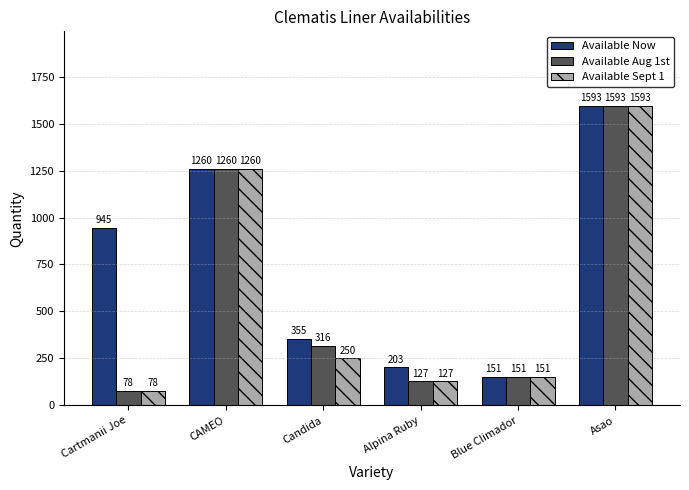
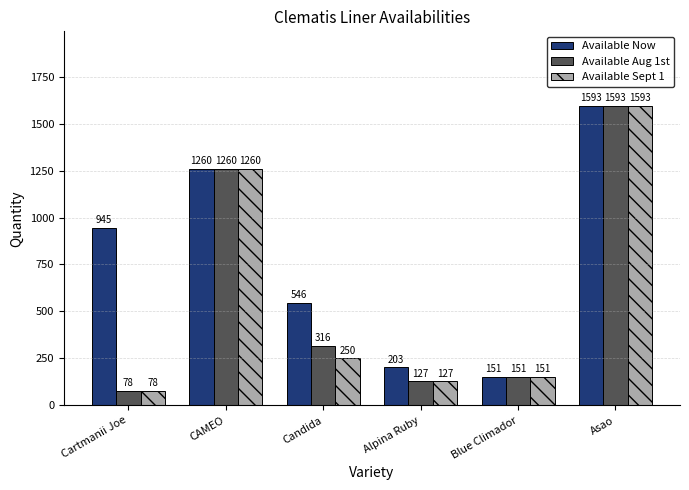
Available Now, Candida: 355 -> 546
